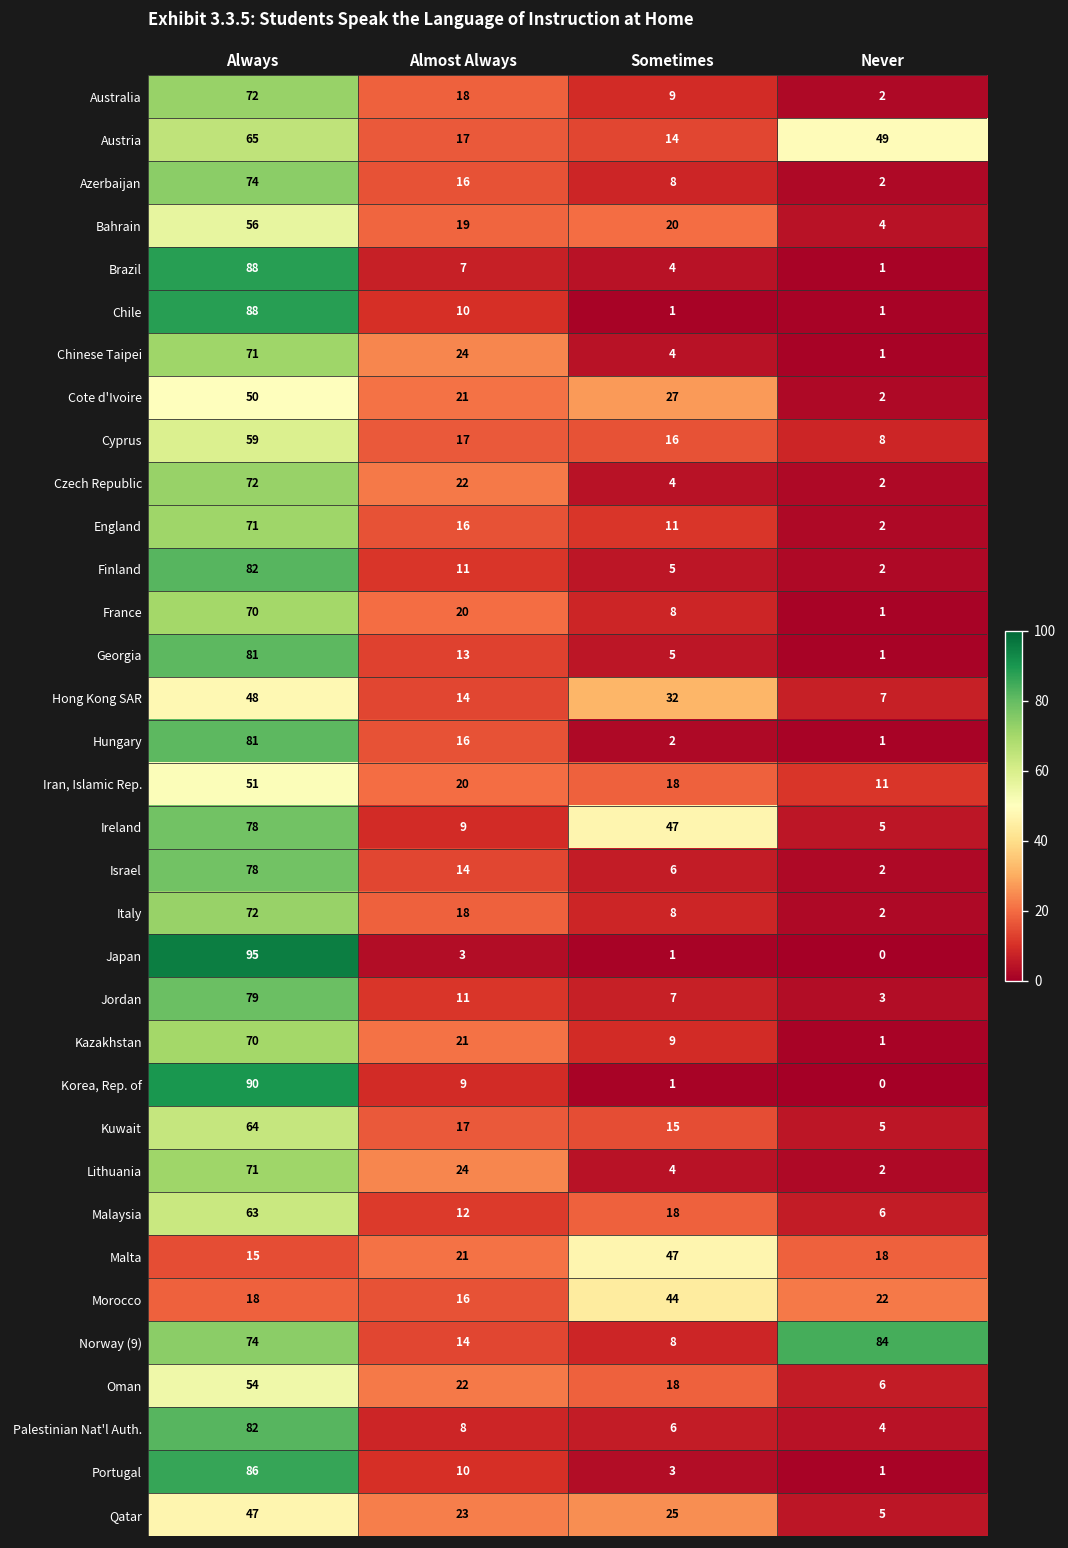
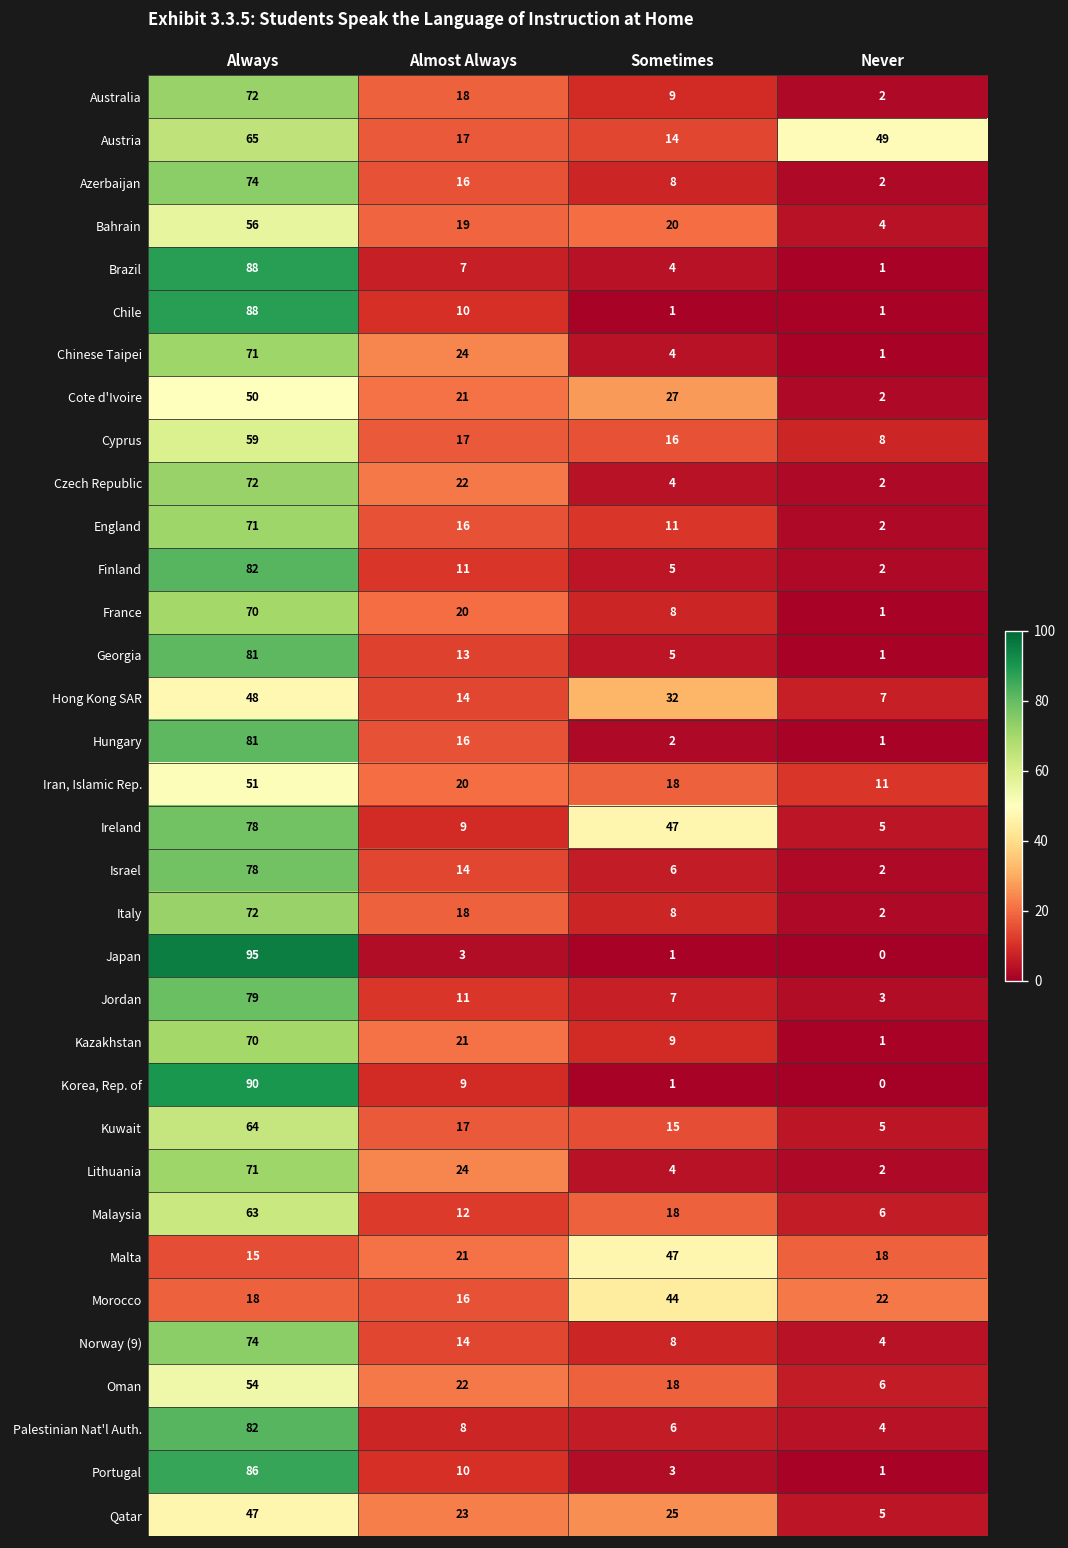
Norway (9), Never: 84 -> 4
